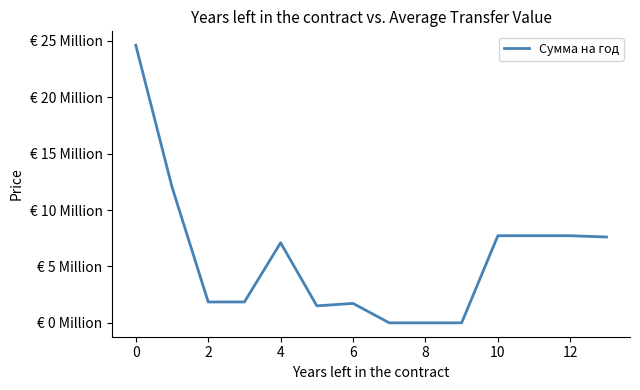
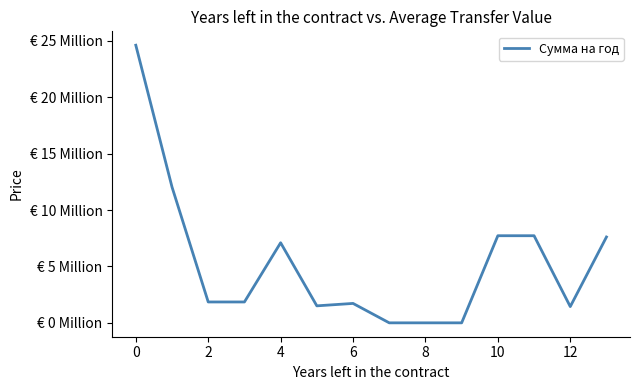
12: € 7.7 Million -> € 1.4 Million
